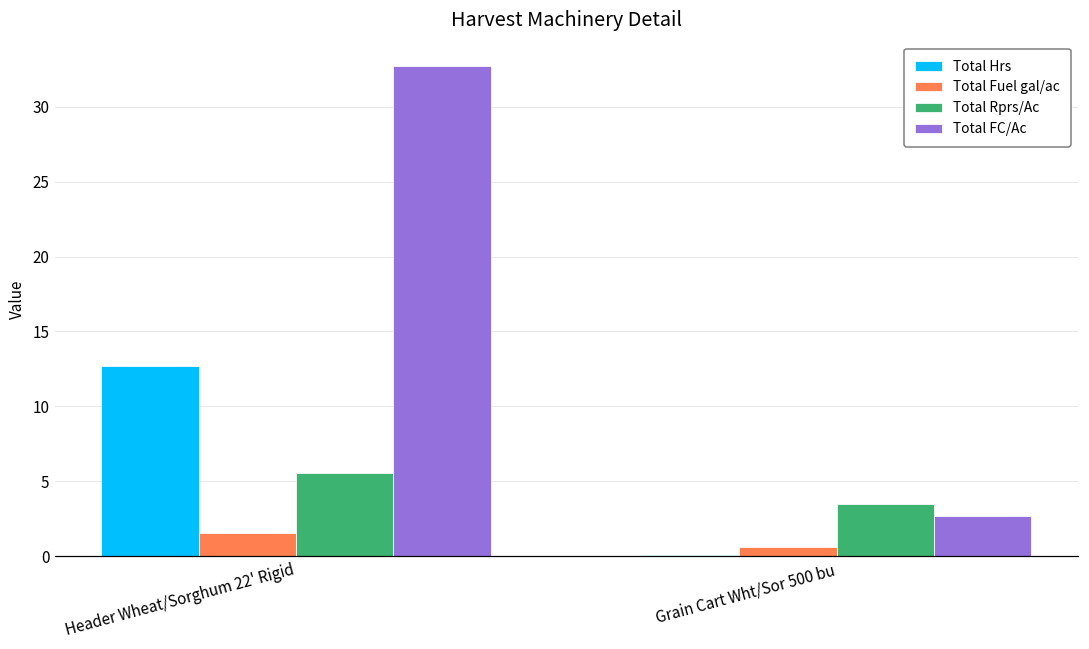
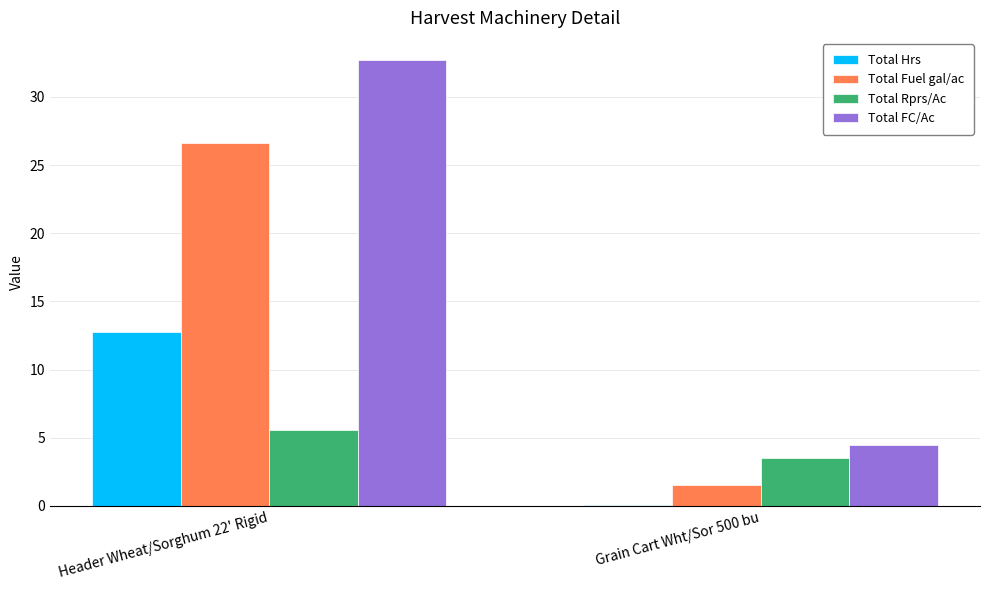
Total Fuel gal/ac, Header Wheat/Sorghum 22' Rigid: 1.6 -> 26.6
Total Fuel gal/ac, Grain Cart Wht/Sor 500 bu: 0.6 -> 1.5
Total FC/Ac, Grain Cart Wht/Sor 500 bu: 2.7 -> 4.4
